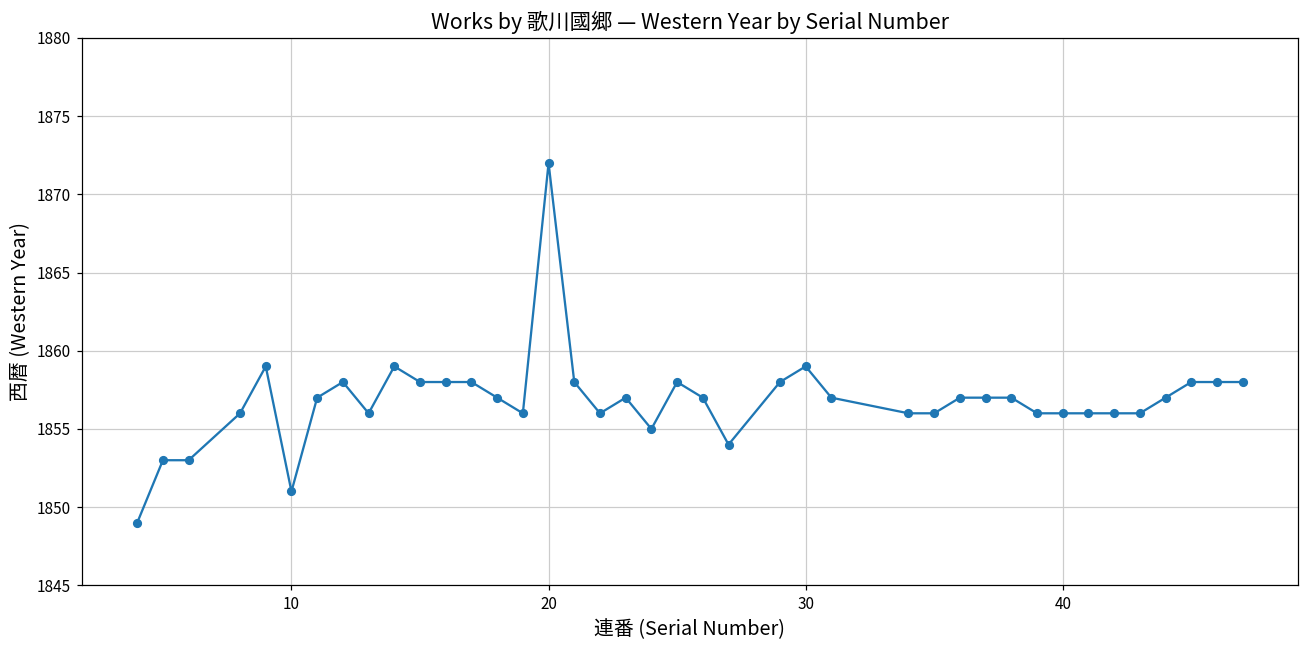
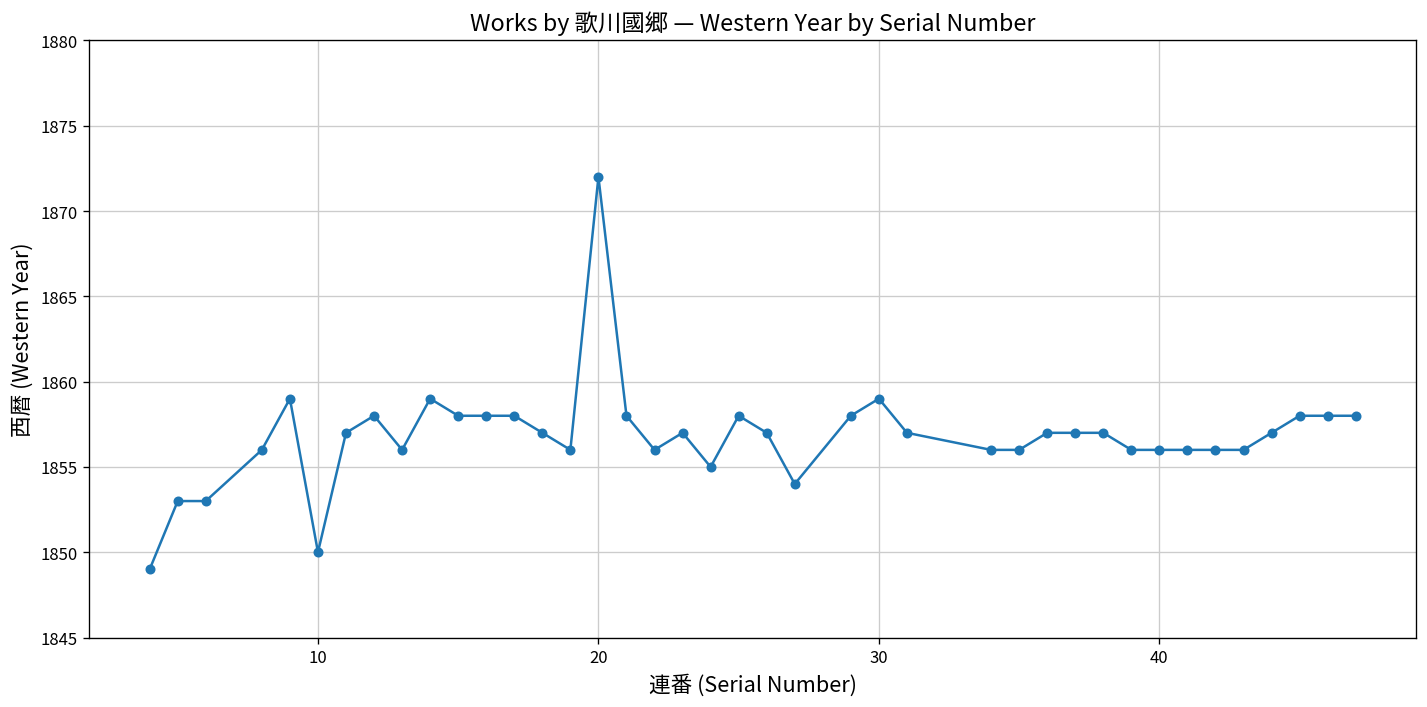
10: 1851 -> 1850
